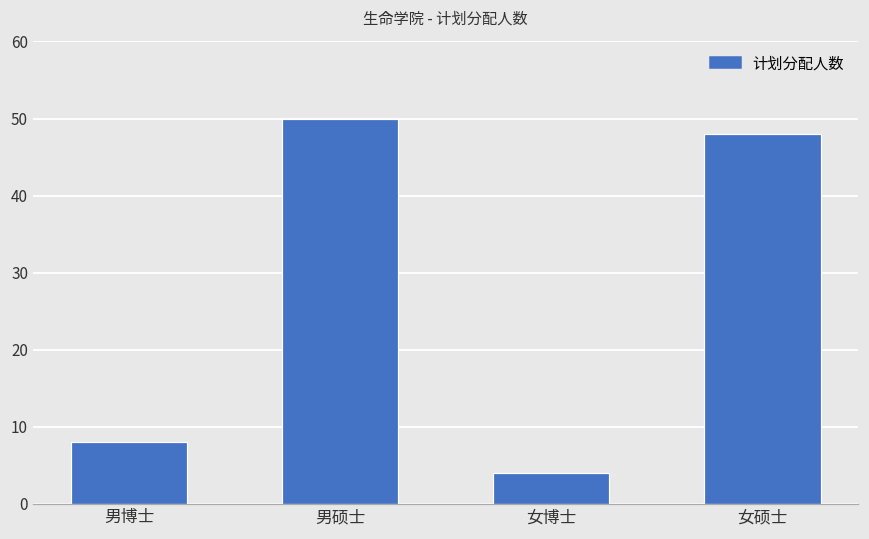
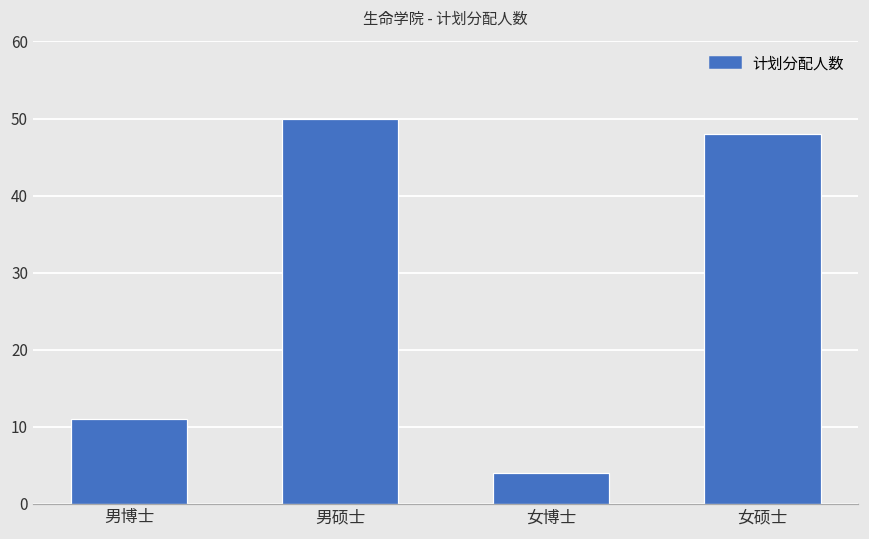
男博士: 8 -> 11
